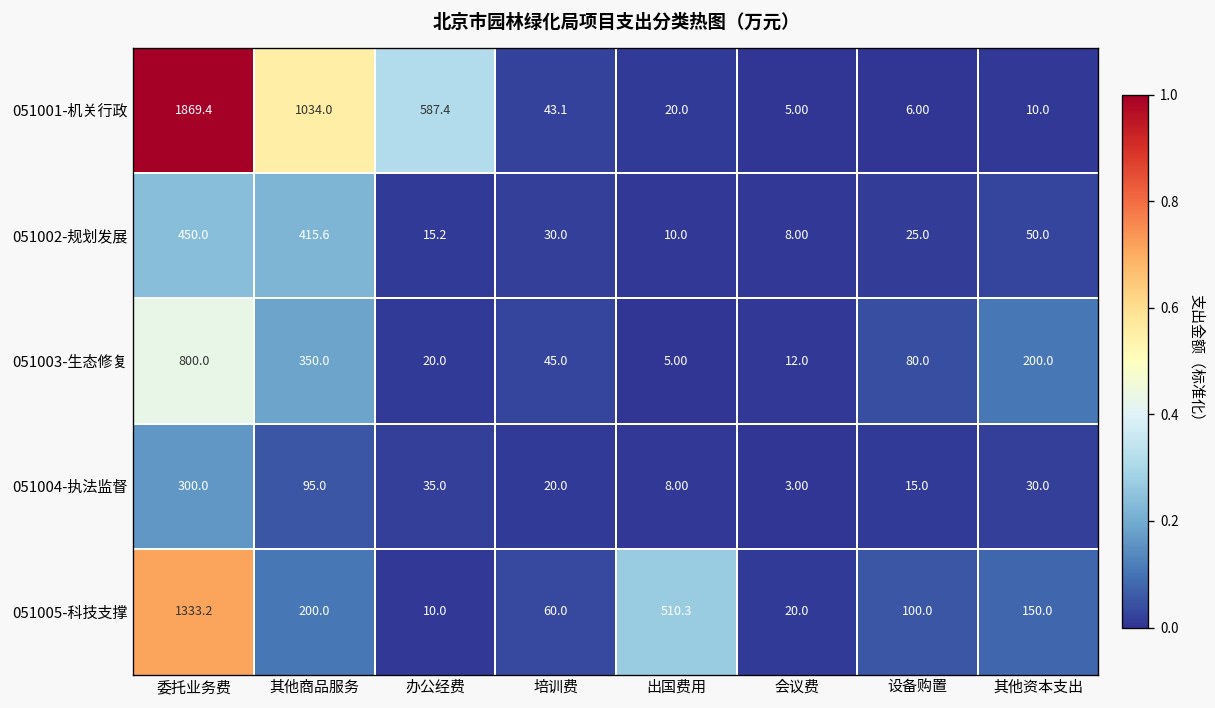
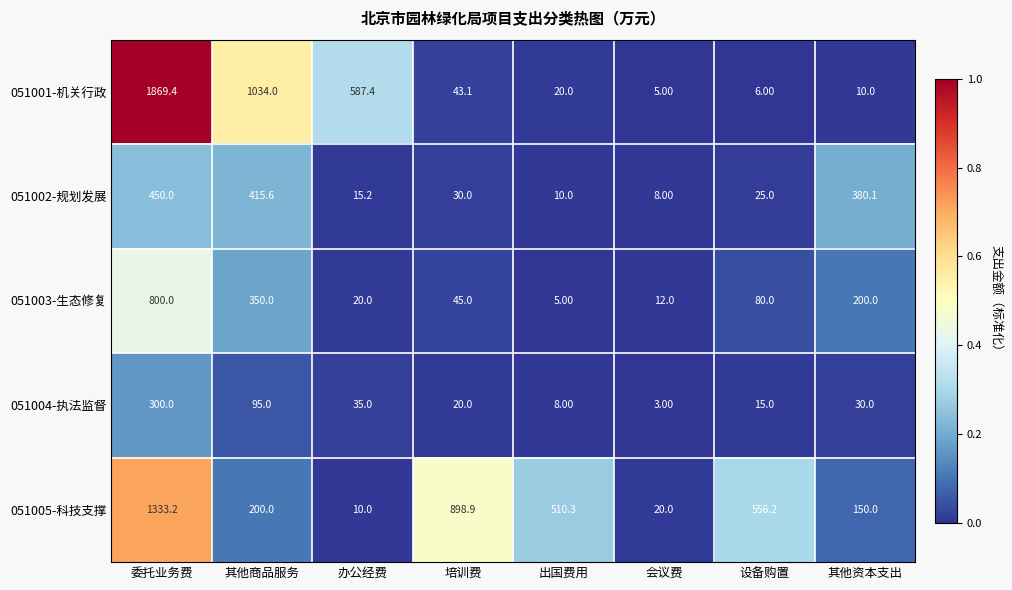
051002-规划发展, 其他资本支出: 50.0 -> 380.1
051005-科技支撑, 培训费: 60.0 -> 898.9
051005-科技支撑, 设备购置: 100.0 -> 556.2
